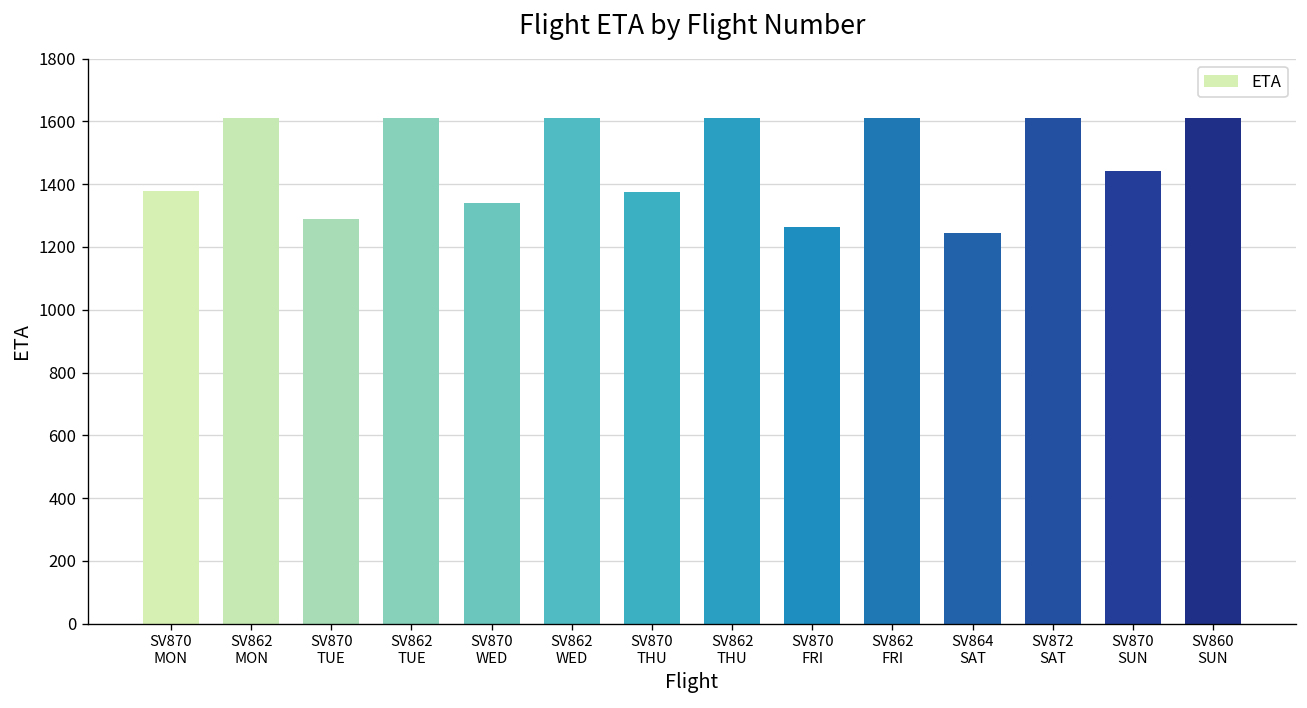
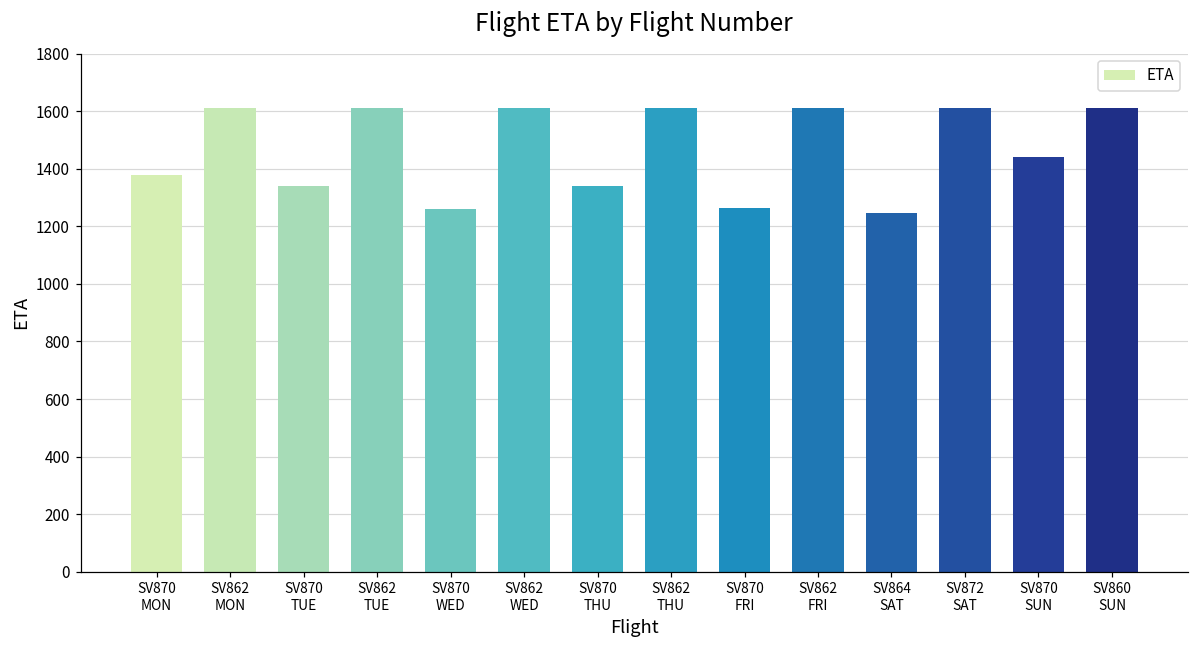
SV870 TUE: 1290 -> 1340
SV870 WED: 1340 -> 1260
SV870 THU: 1370 -> 1340
